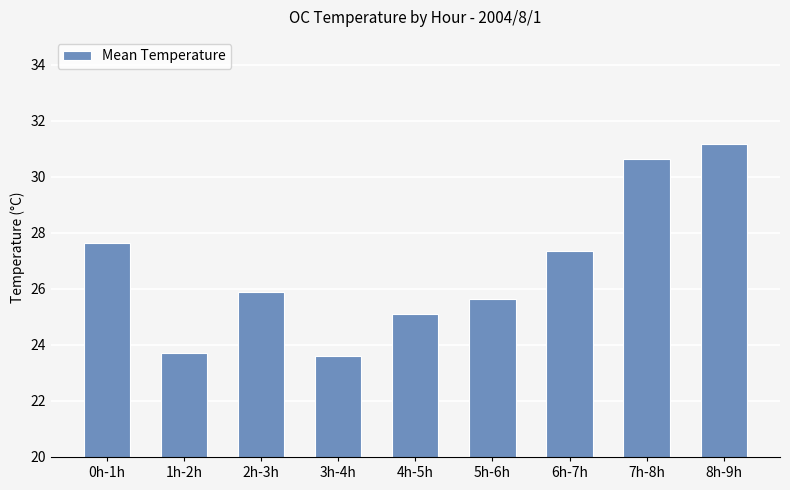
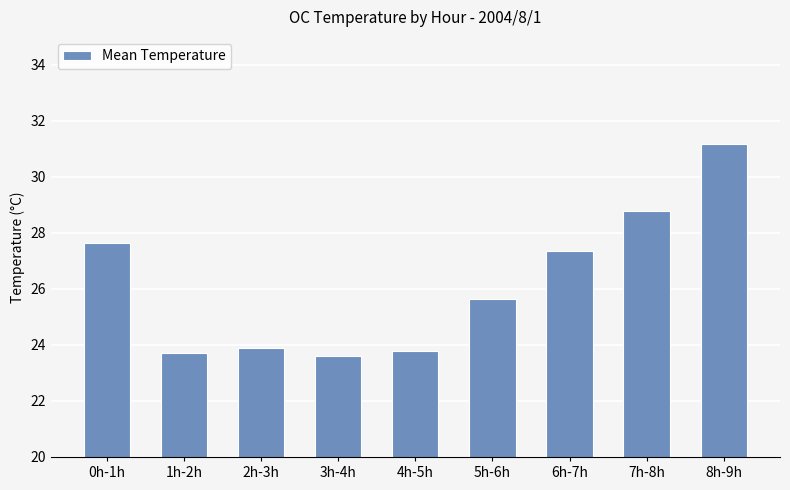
2h-3h: 25.9 -> 23.9
4h-5h: 25.1 -> 23.8
7h-8h: 30.7 -> 28.8
